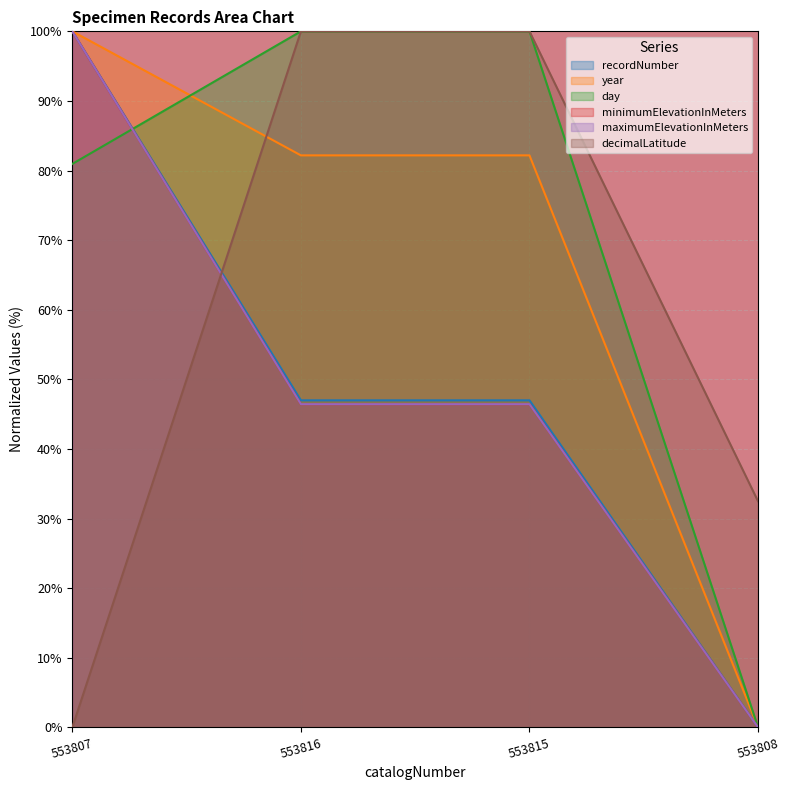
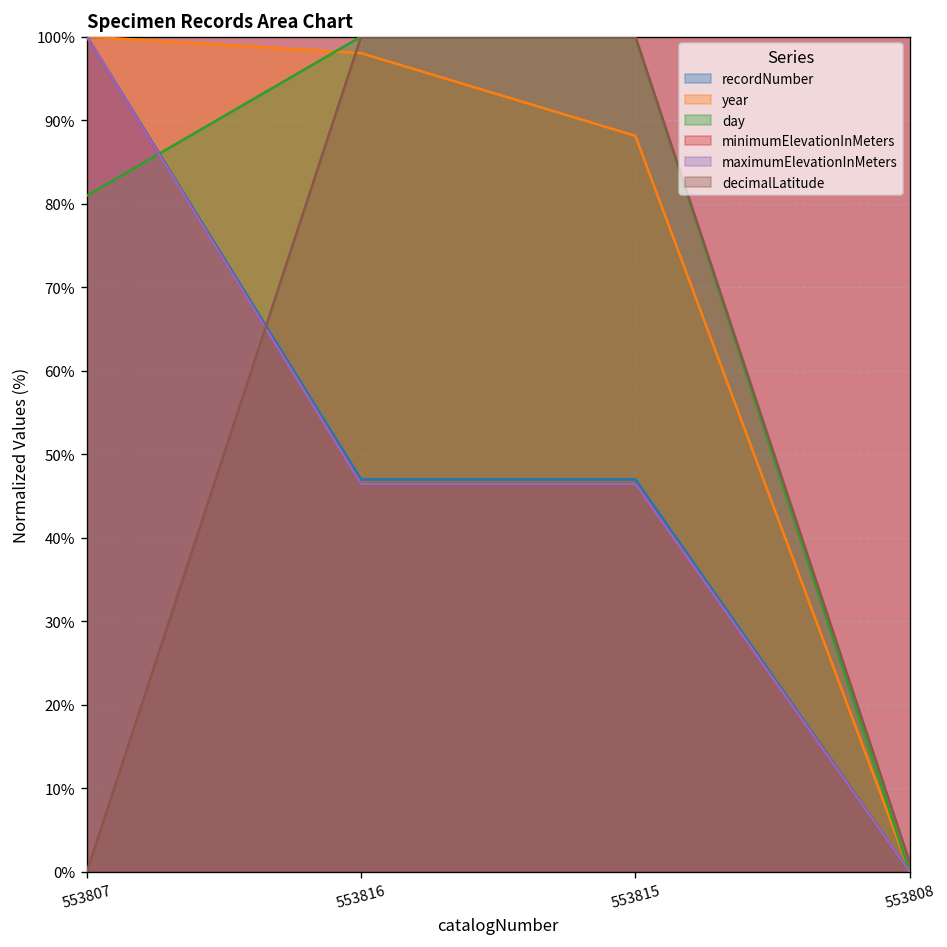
year, 553816: 82% -> 98%
year, 553815: 82% -> 88%
decimalLatitude, 553808: 32% -> 1%
